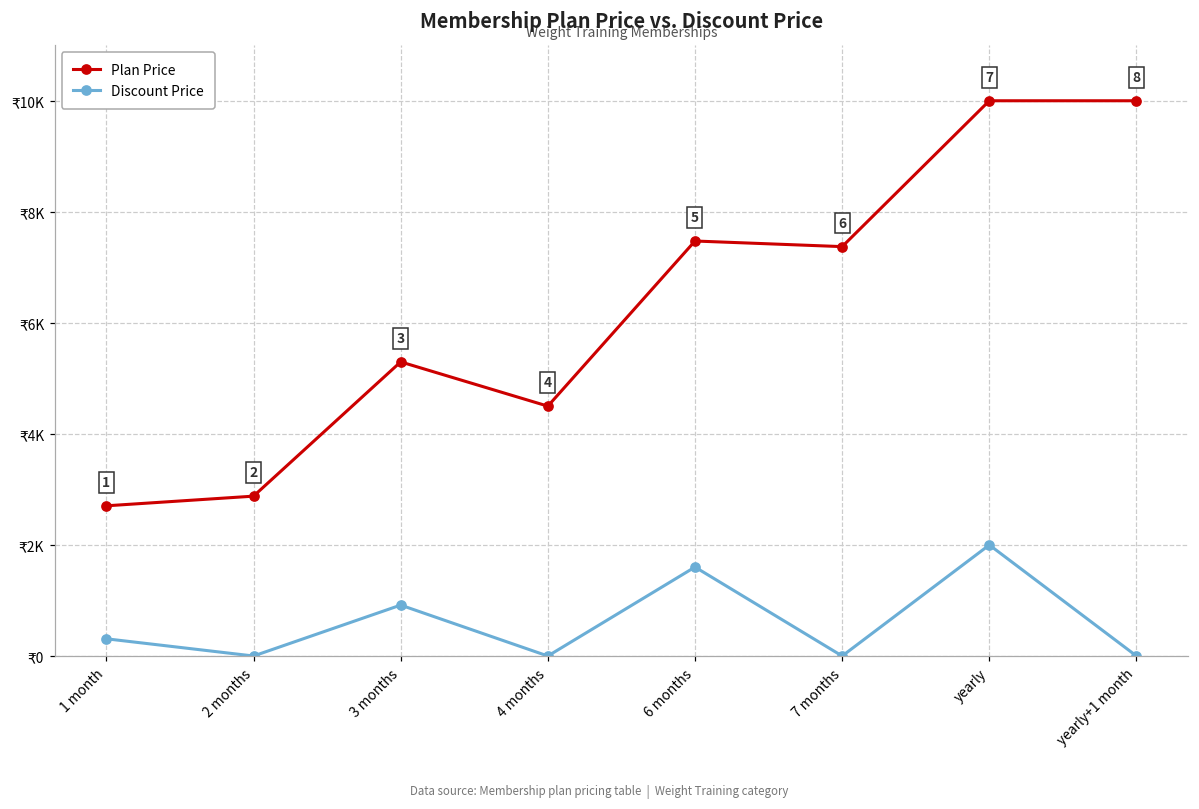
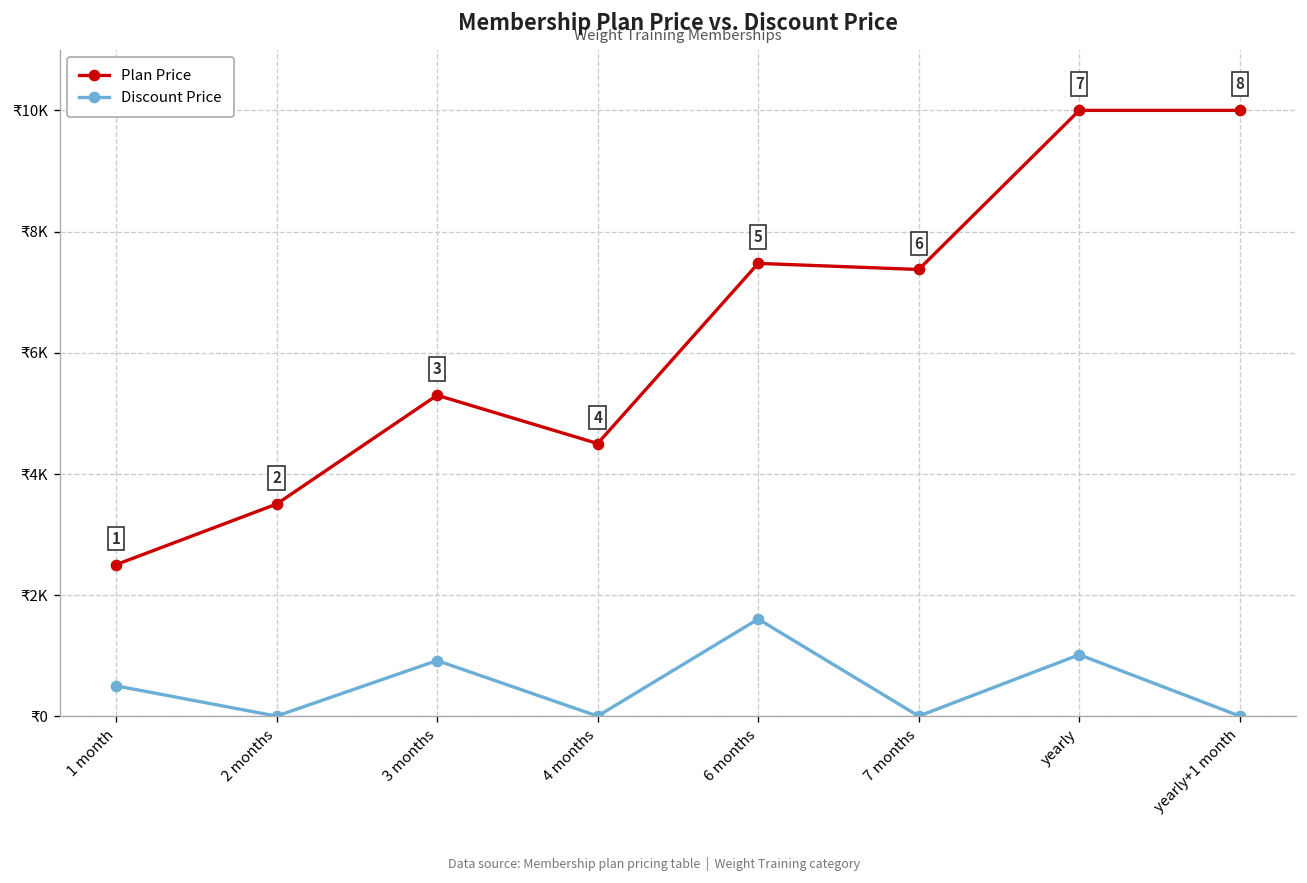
Plan Price, 1 month: ₹2700 -> ₹2500
Discount Price, 1 month: ₹300 -> ₹500
Plan Price, 2 months: ₹2900 -> ₹3500
Discount Price, yearly: ₹2000 -> ₹1000
